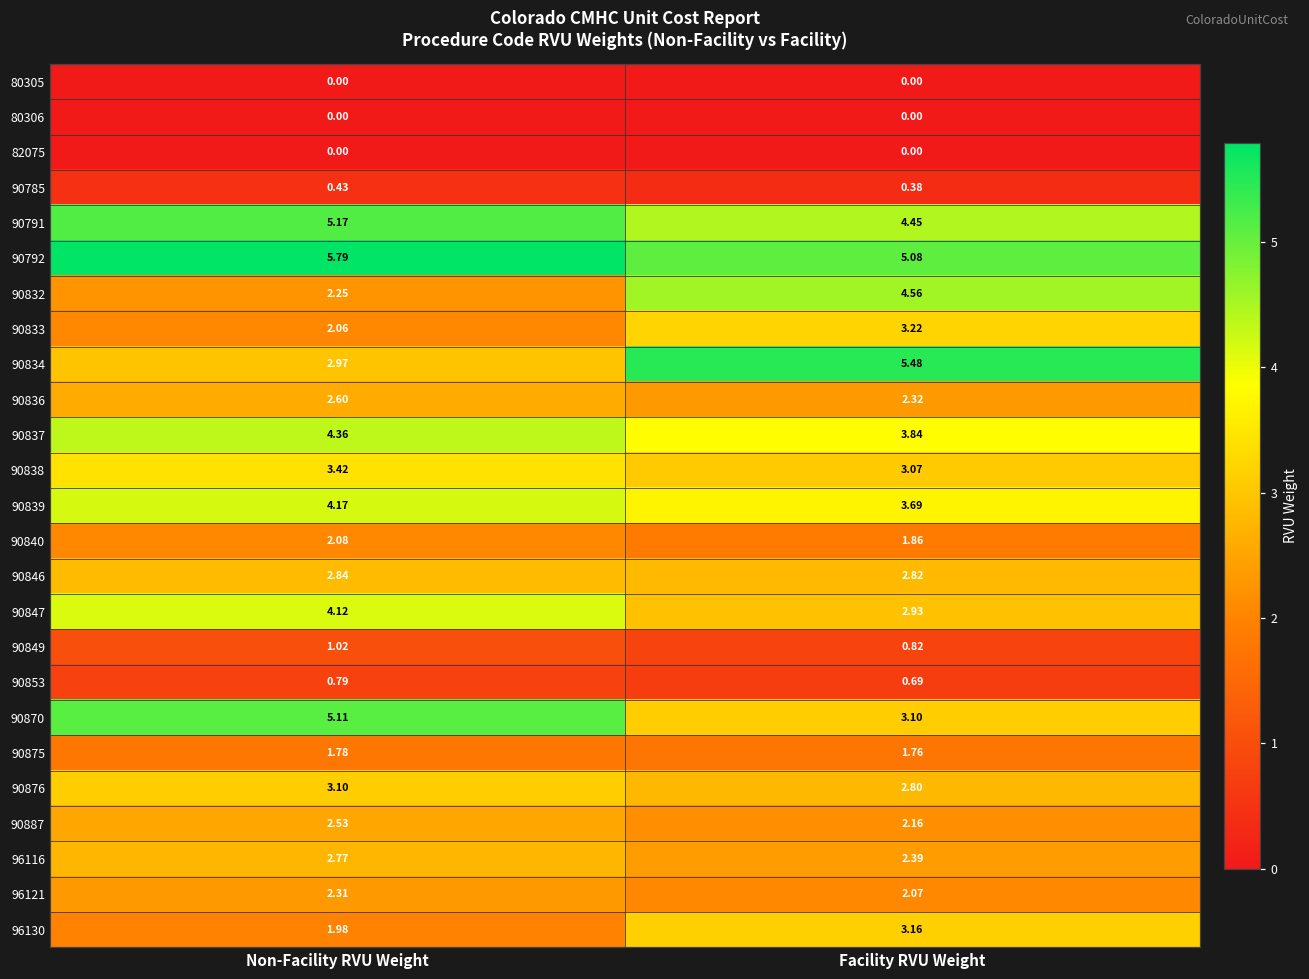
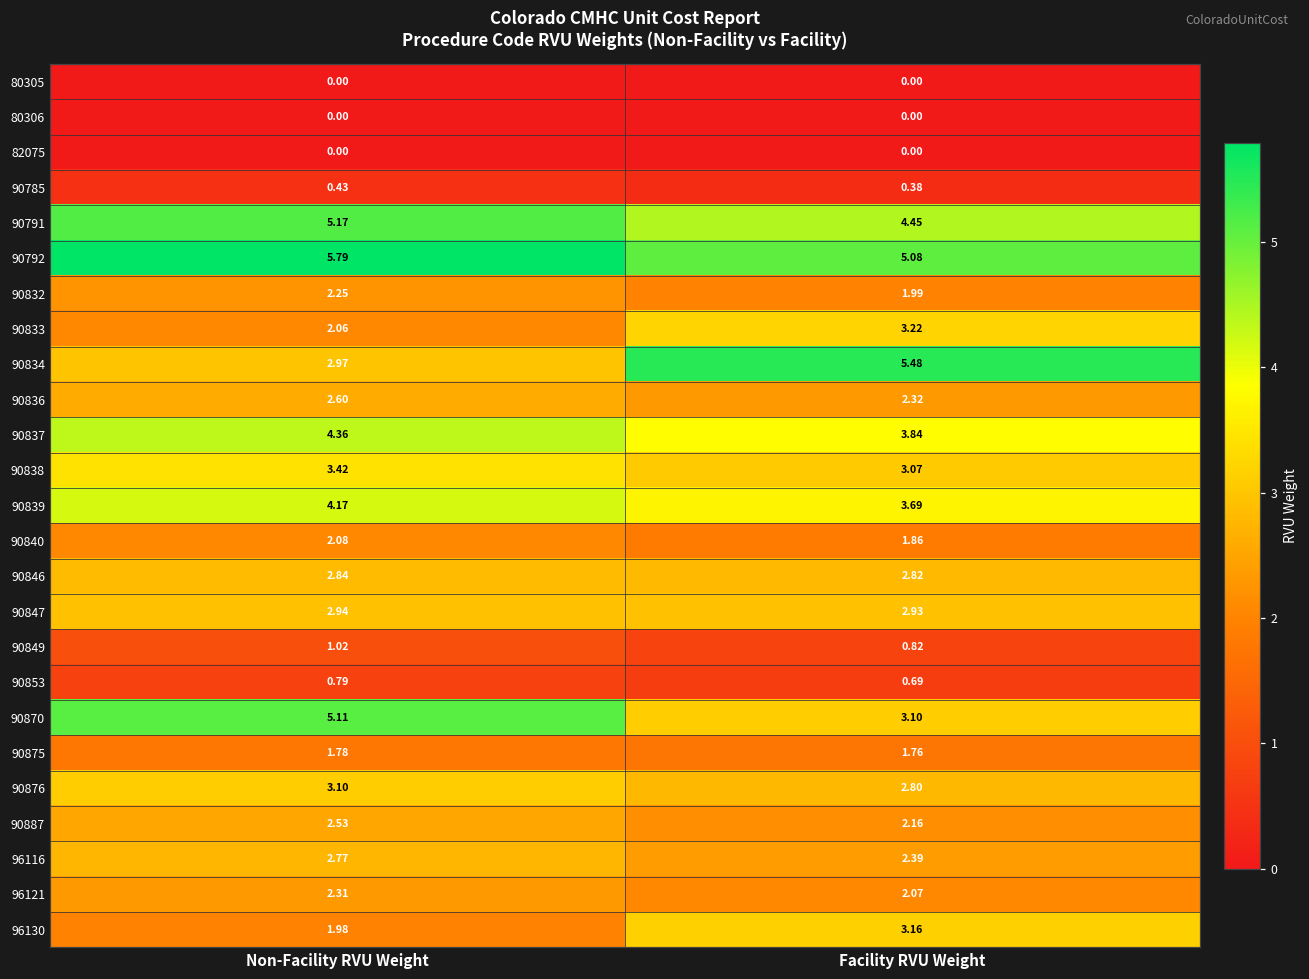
90832, Facility RVU Weight: 4.56 -> 1.99
90847, Non-Facility RVU Weight: 4.12 -> 2.94
